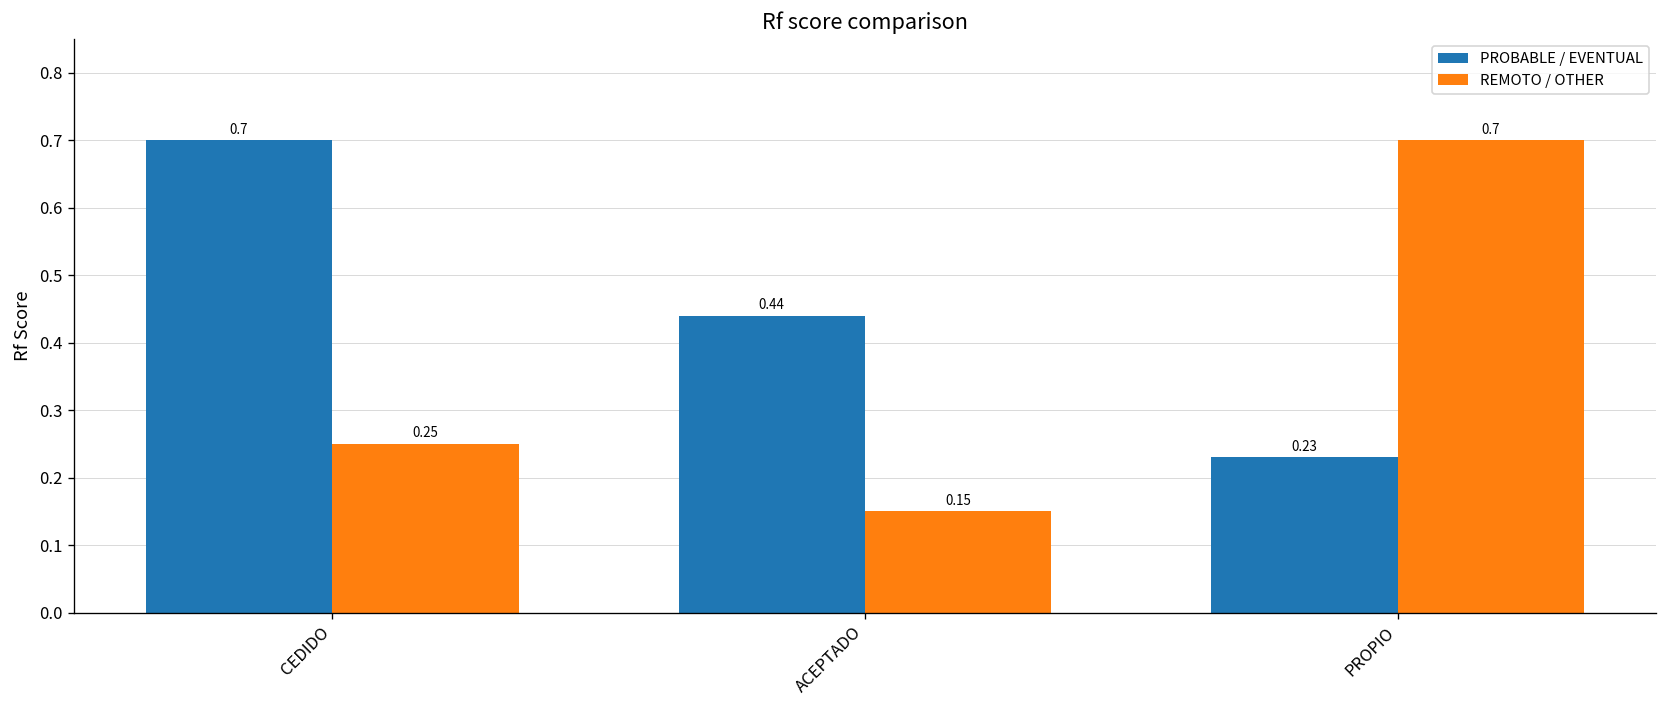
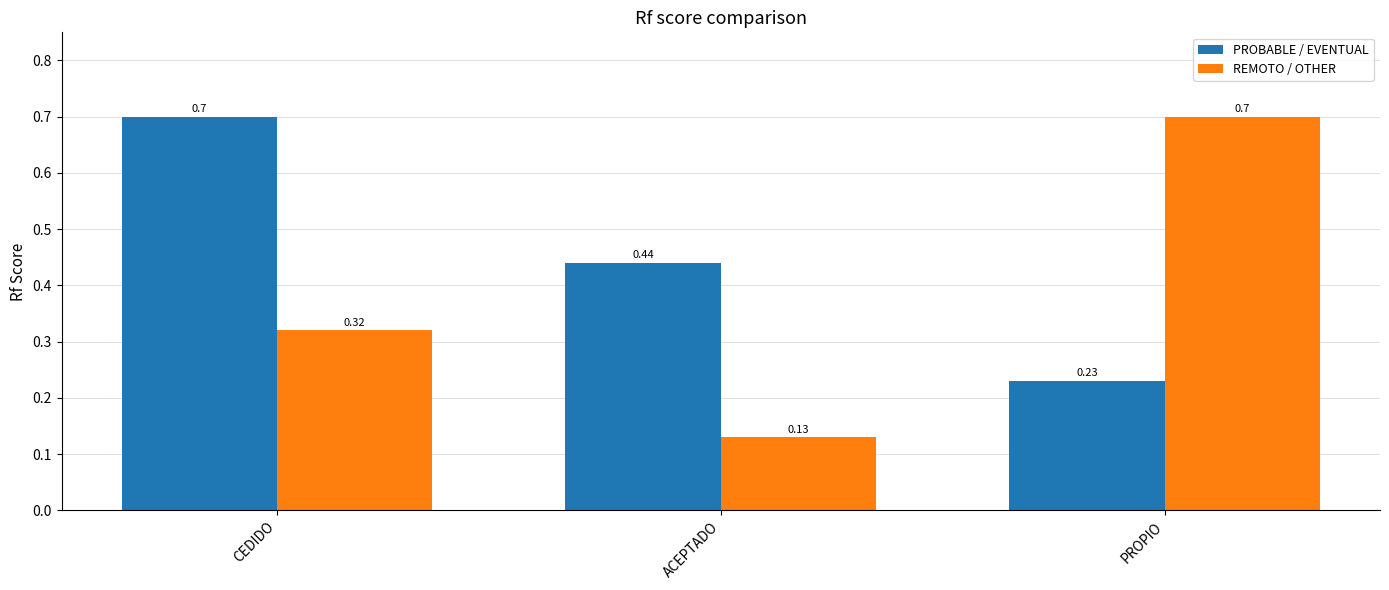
REMOTO / OTHER, CEDIDO: 0.25 -> 0.32
REMOTO / OTHER, ACEPTADO: 0.15 -> 0.13
